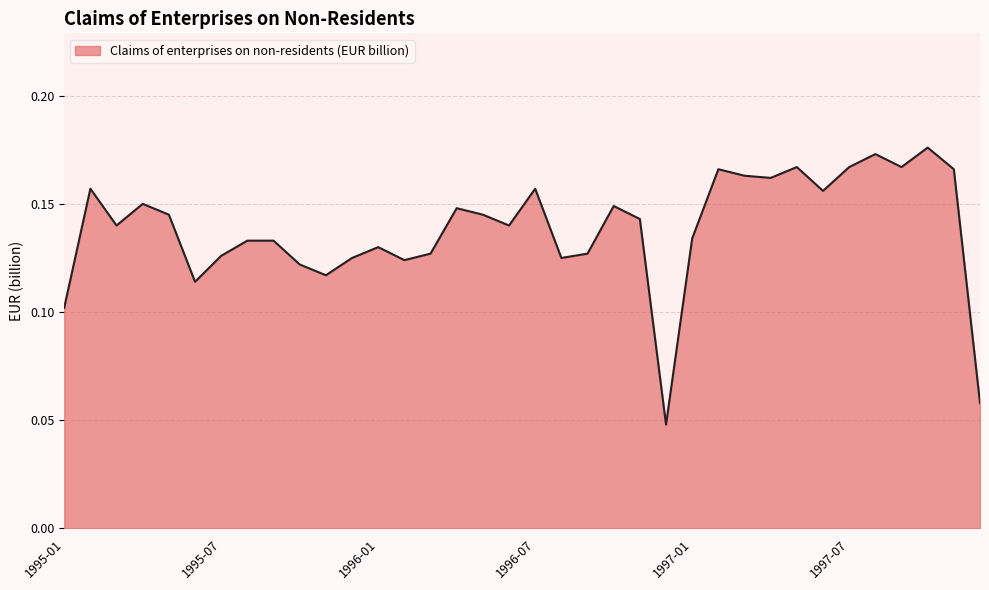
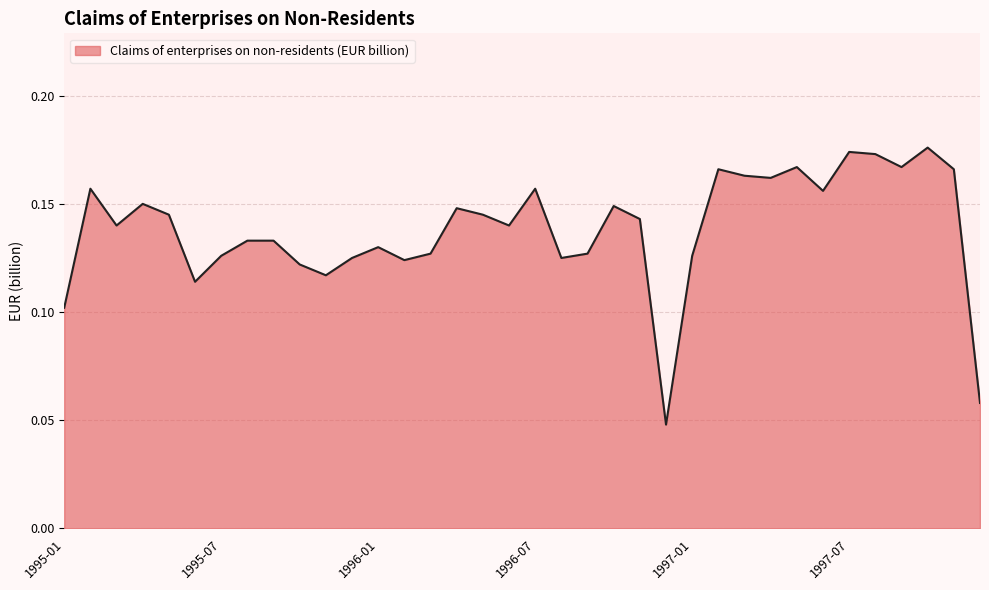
1997-01: 0.134 -> 0.126
1997-07: 0.167 -> 0.174
